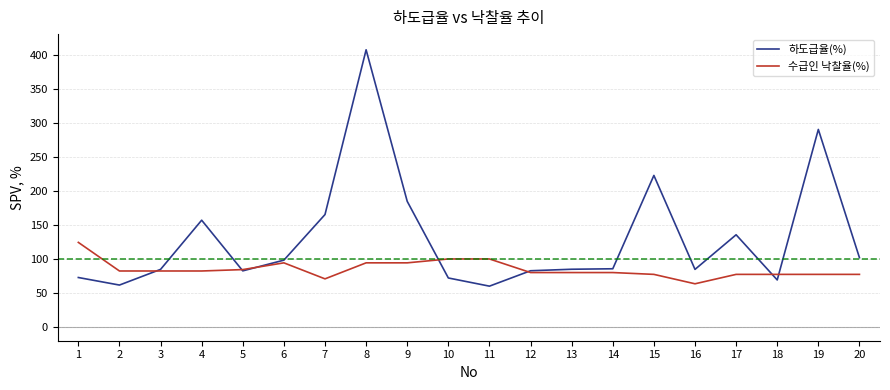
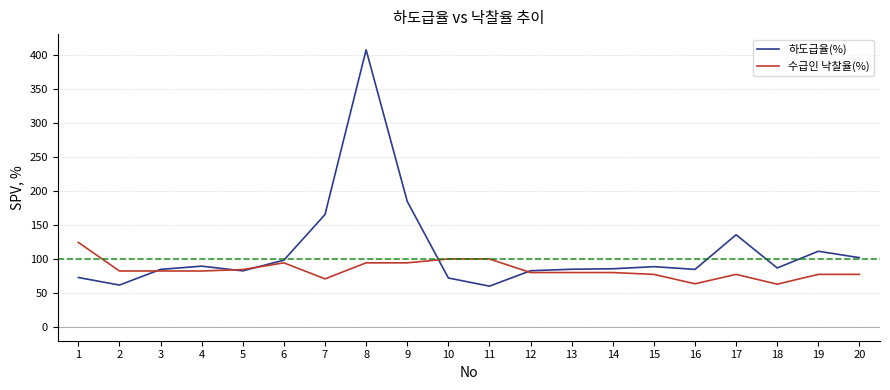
하도급율(%), 4: 160 -> 90
하도급율(%), 15: 220 -> 90
하도급율(%), 18: 70 -> 90
수급인 낙찰율(%), 18: 80 -> 60
하도급율(%), 19: 290 -> 110
